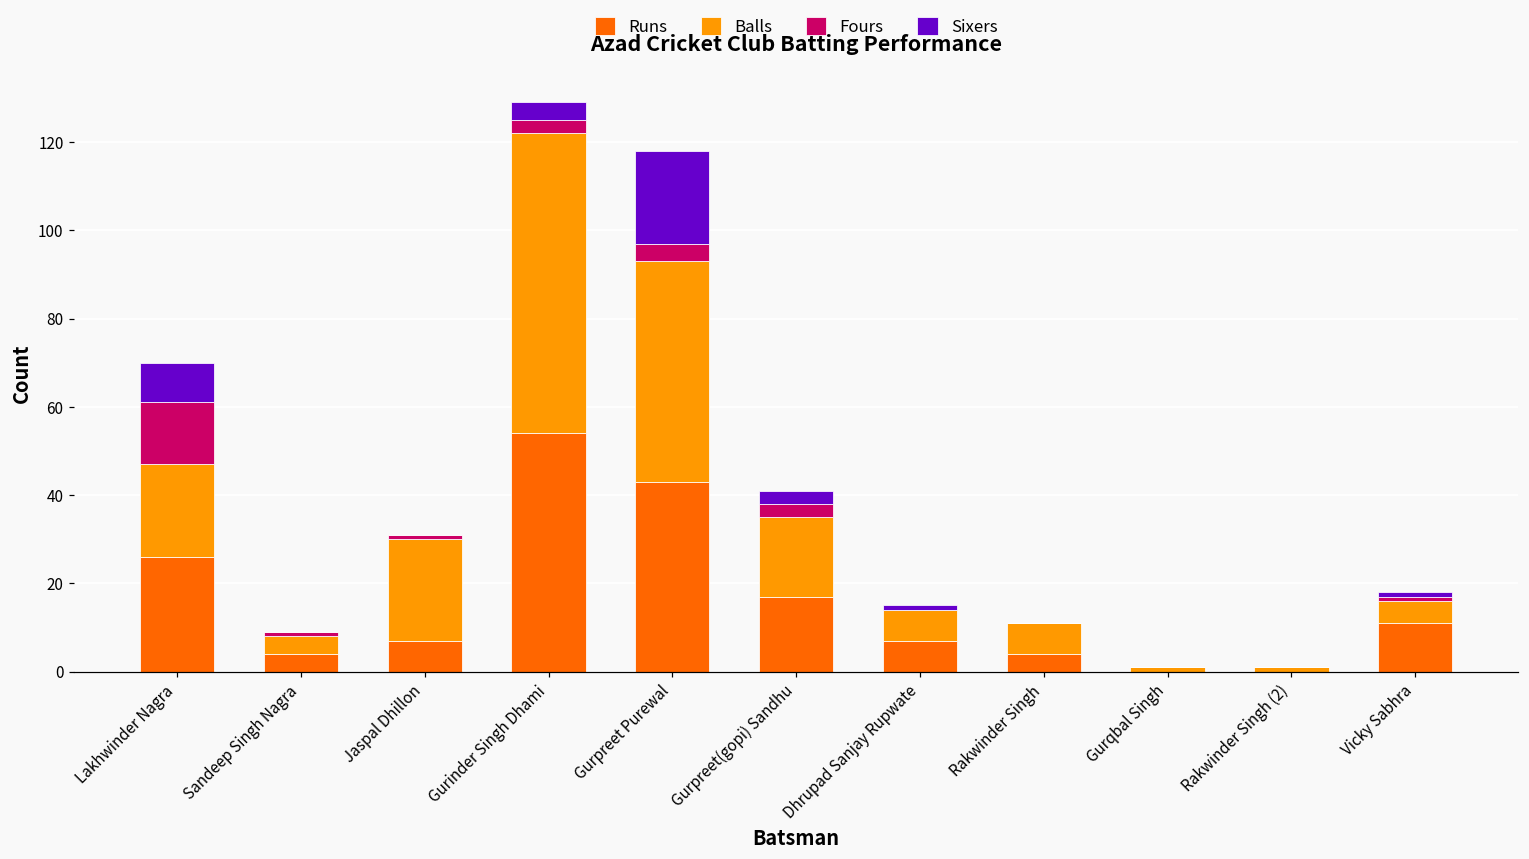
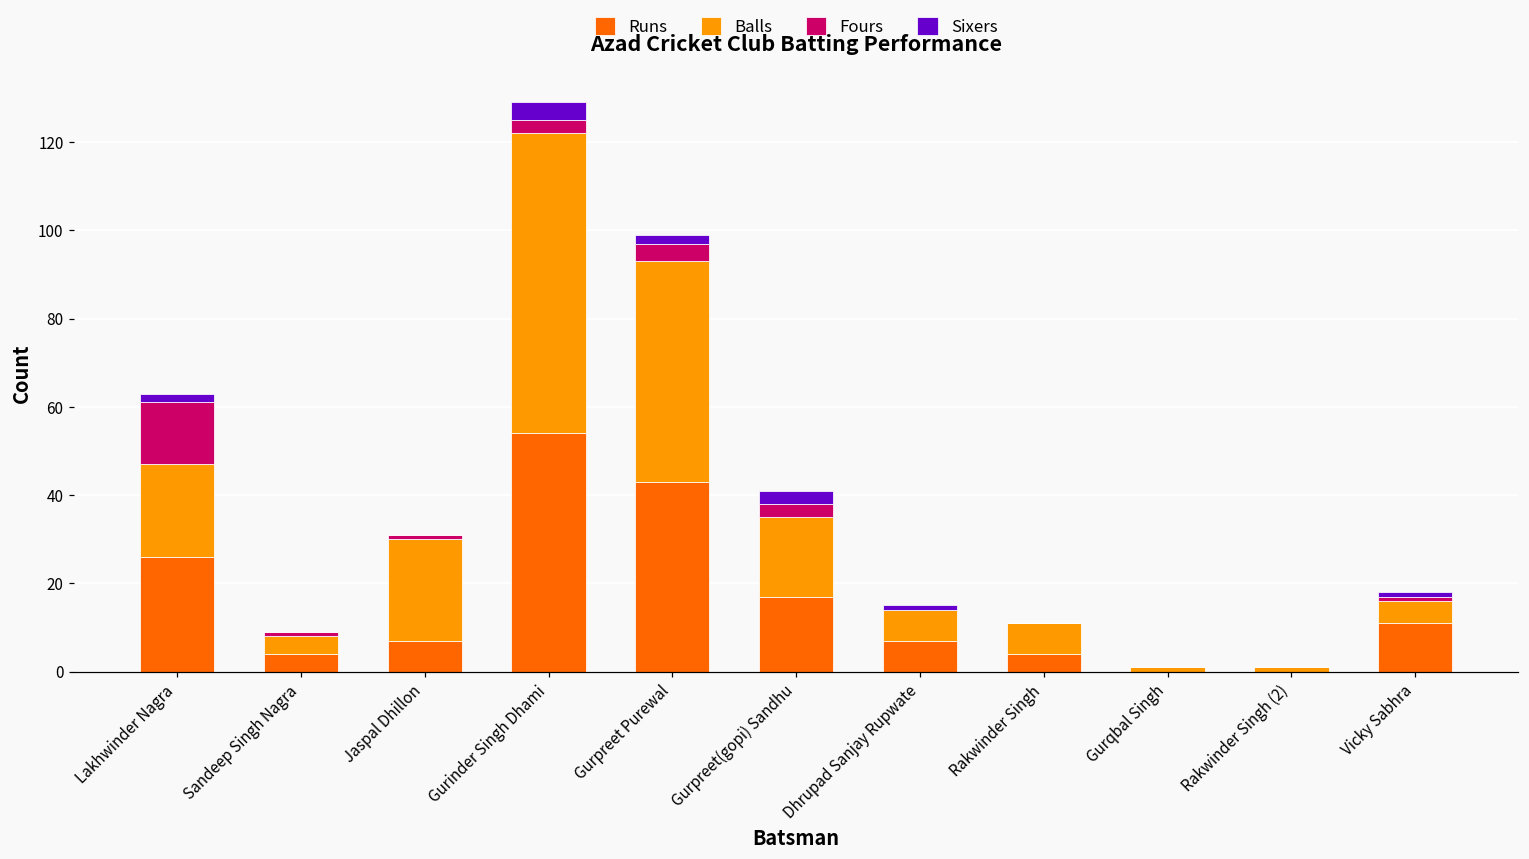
Sixers, Lakhwinder Nagra: 9 -> 2
Sixers, Gurpreet Purewal: 21 -> 2
